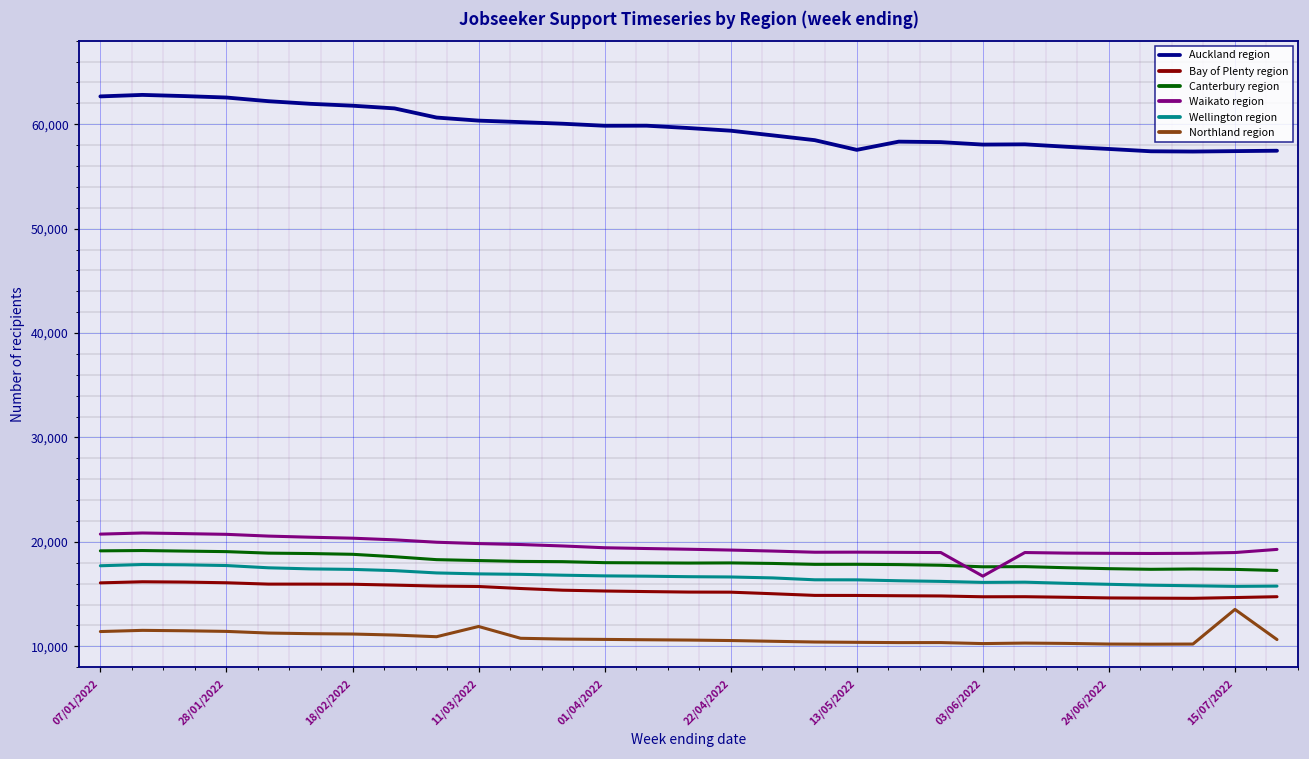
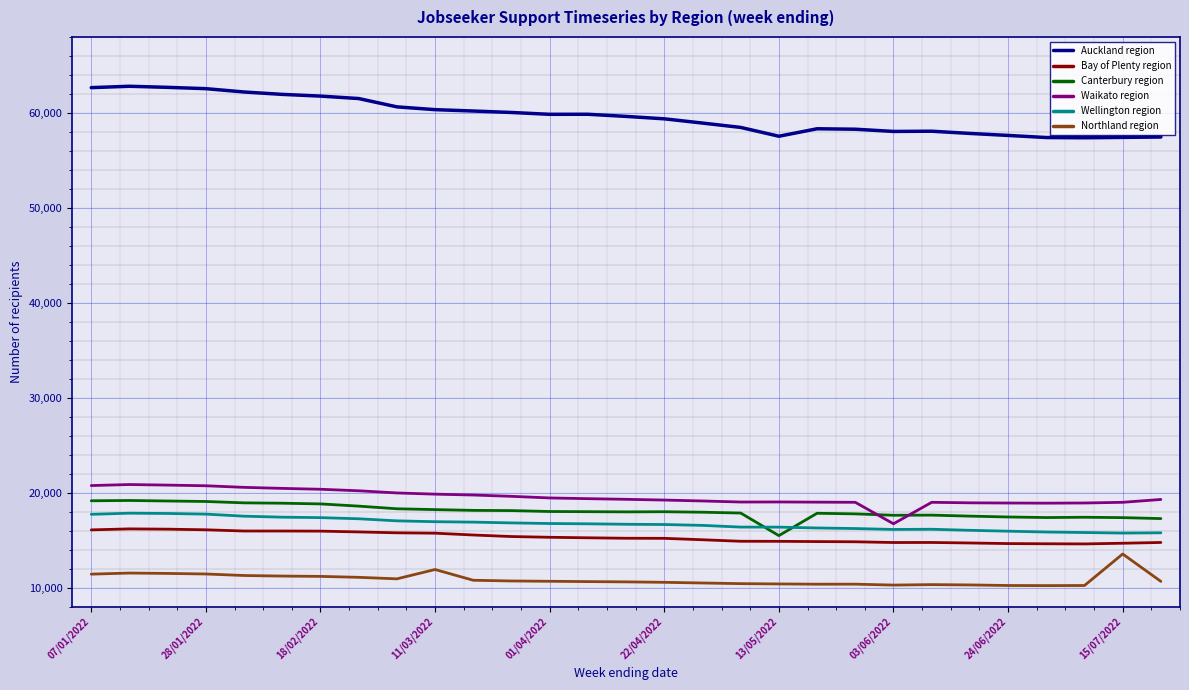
Canterbury region, 13/05/2022: 18,000 -> 15,000
